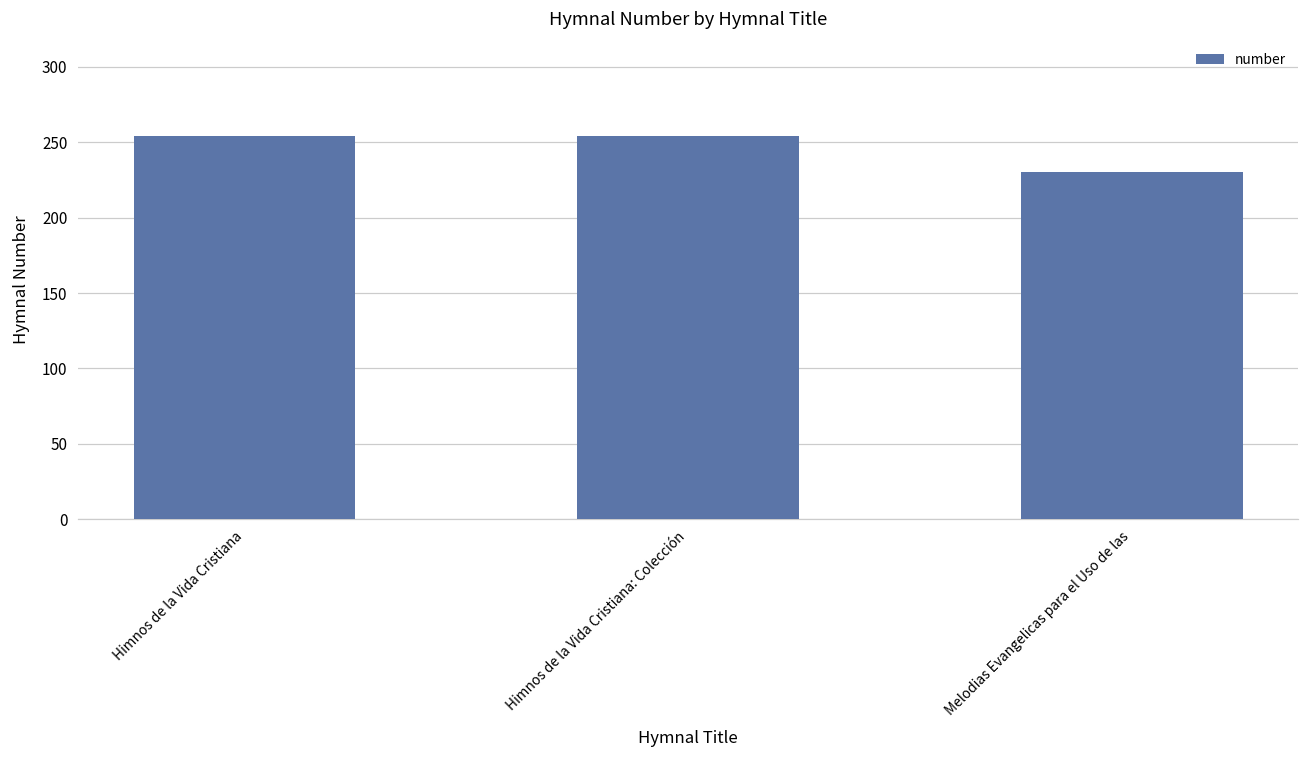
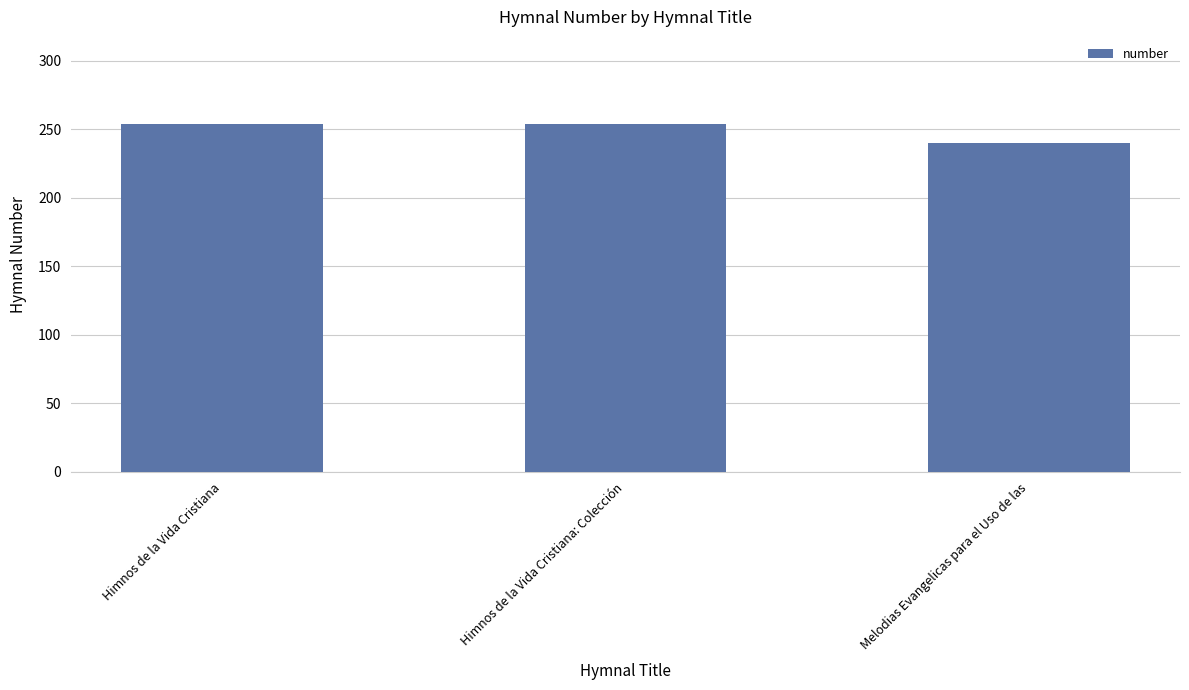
Melodias Evangelicas para el Uso de las: 230 -> 240
